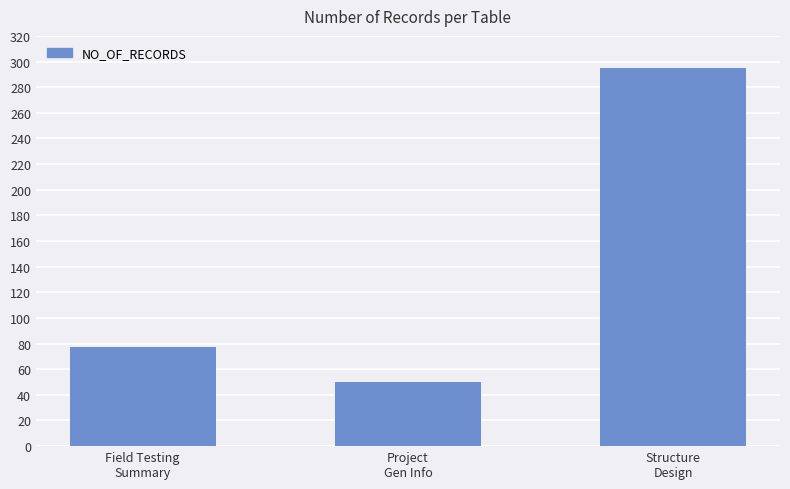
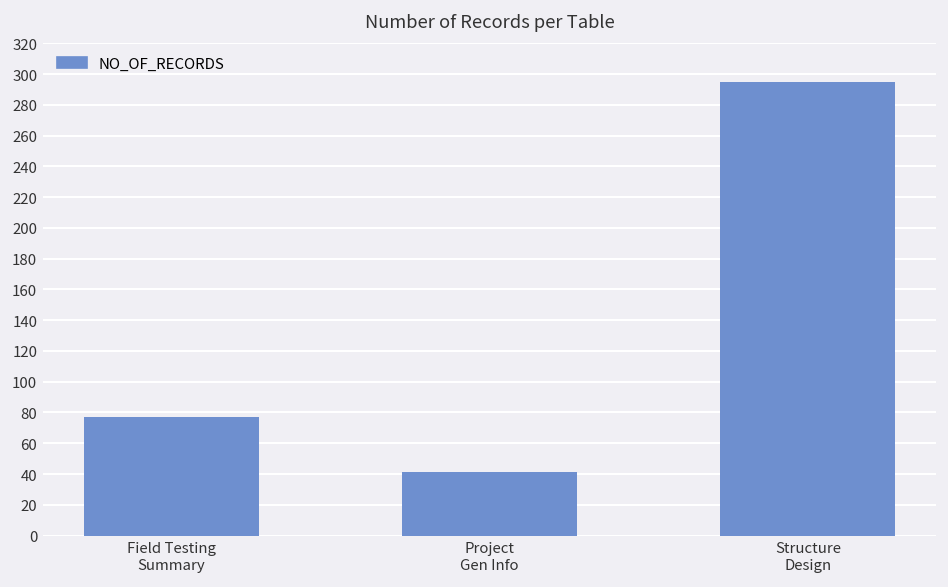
Project Gen Info: 50 -> 41
